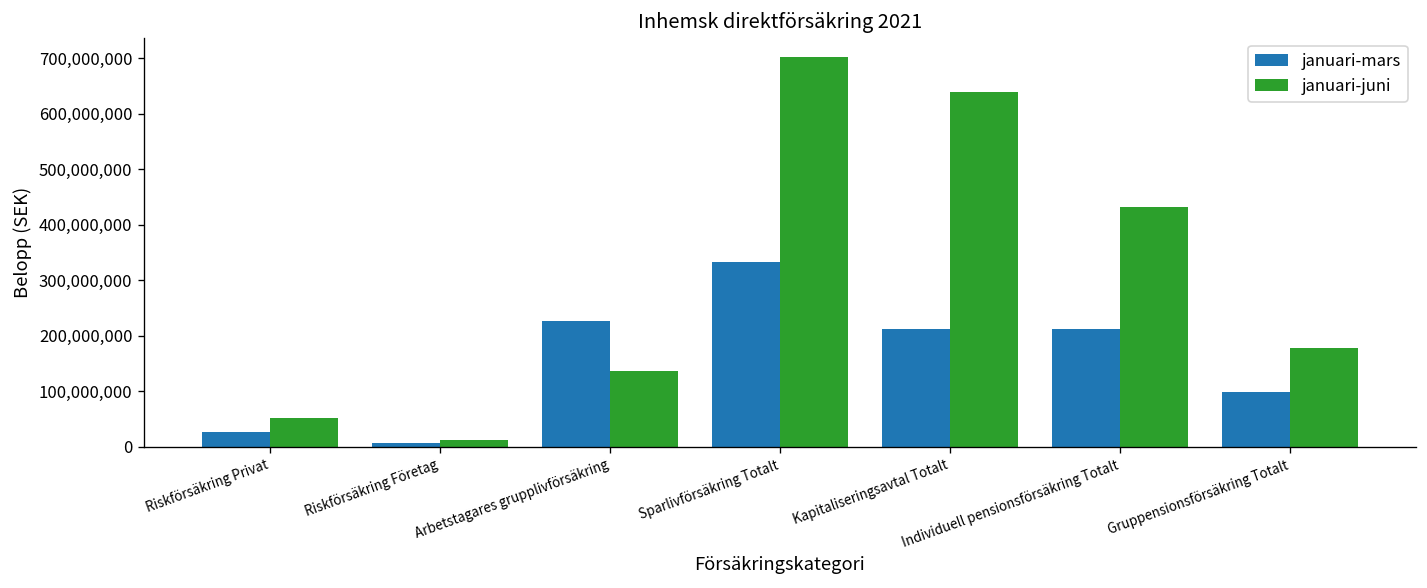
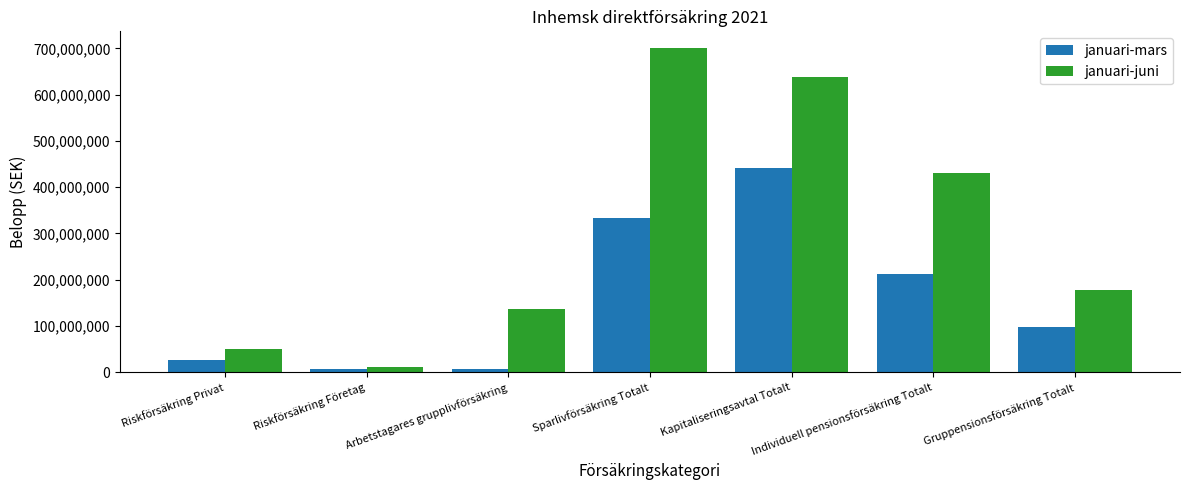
januari-mars, Arbetstagares grupplivförsäkring: 230,000,000 -> 10,000,000
januari-mars, Kapitaliseringsavtal Totalt: 210,000,000 -> 440,000,000
